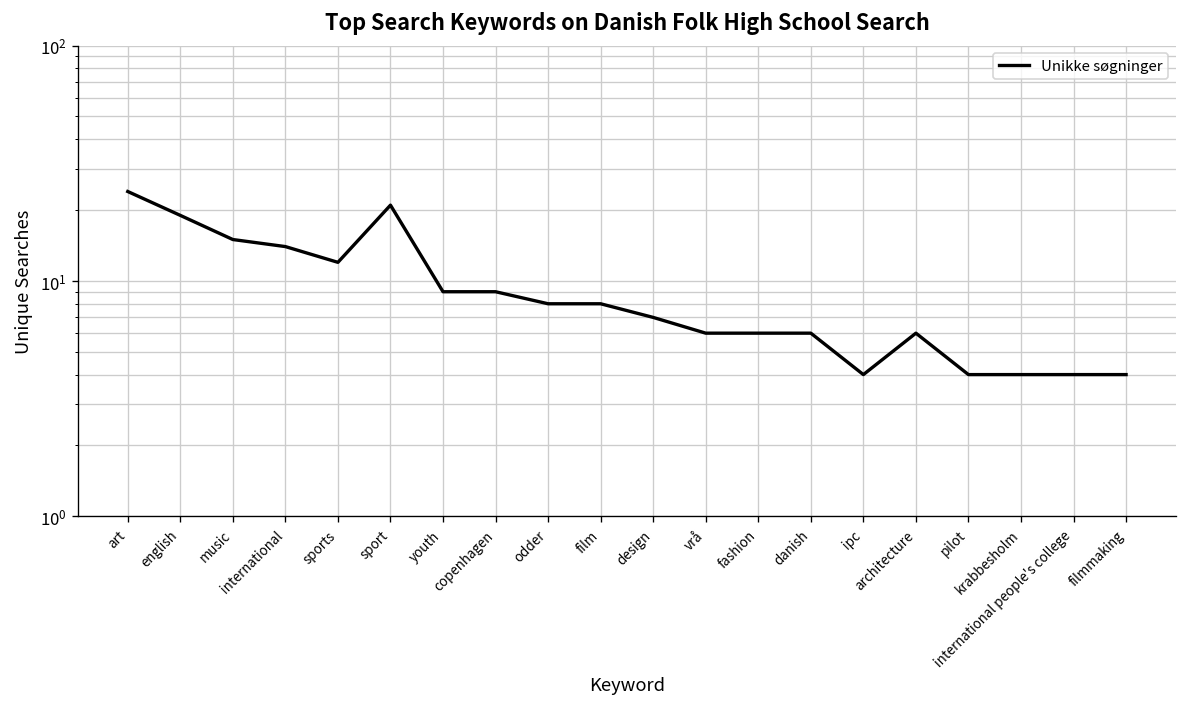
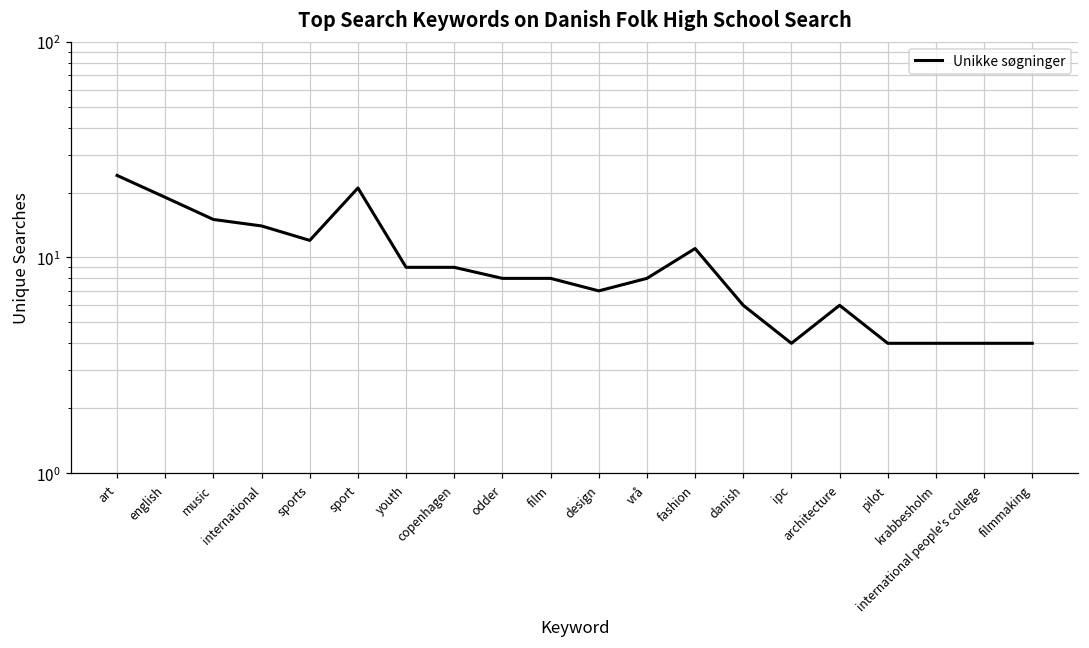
vrå: 6 -> 8
fashion: 6 -> 11
